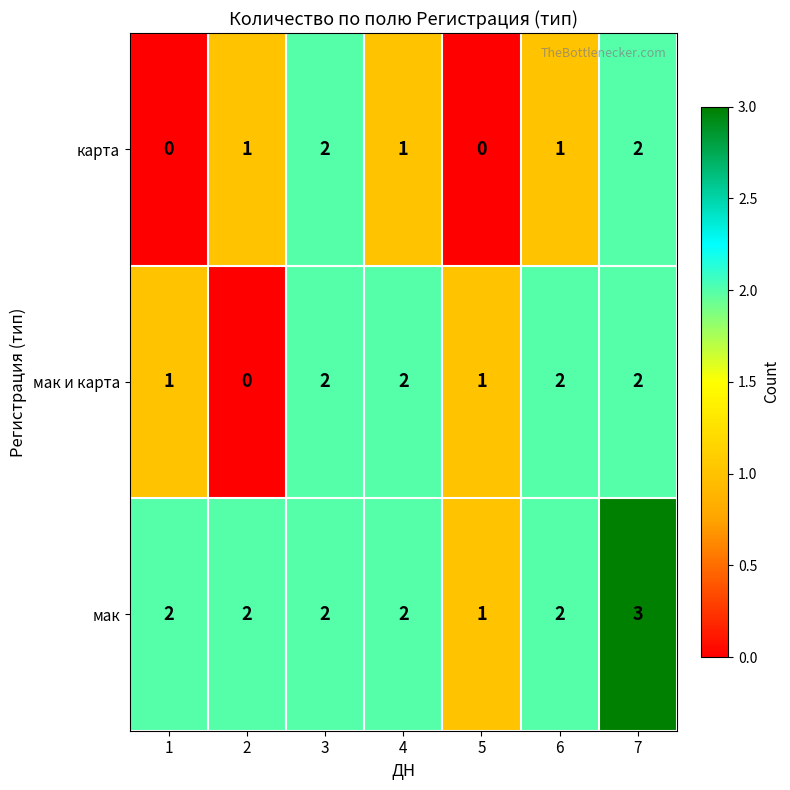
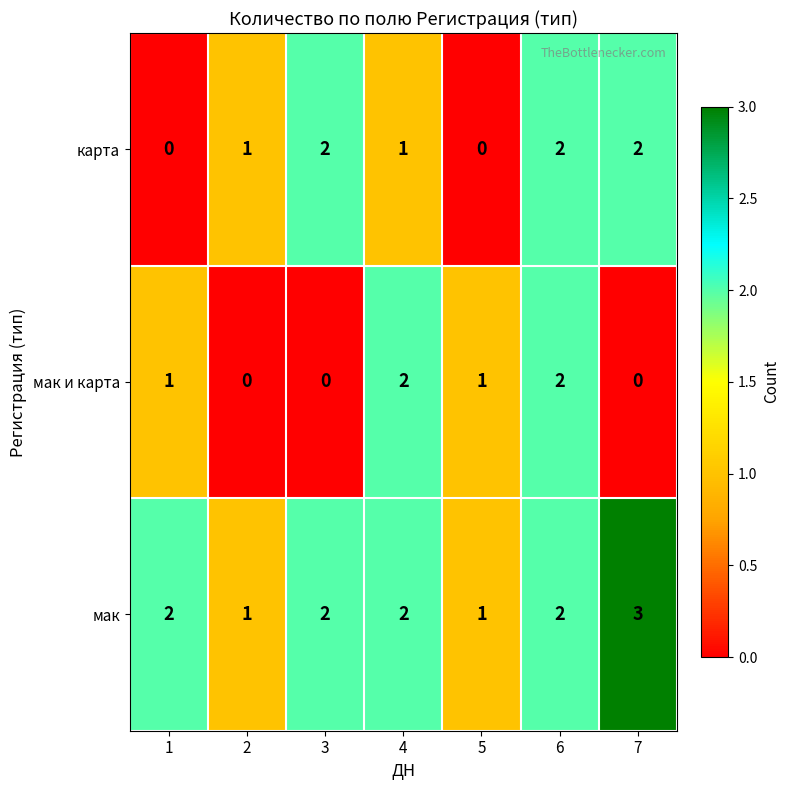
карта, 6: 1 -> 2
мак и карта, 3: 2 -> 0
мак и карта, 7: 2 -> 0
мак, 2: 2 -> 1
